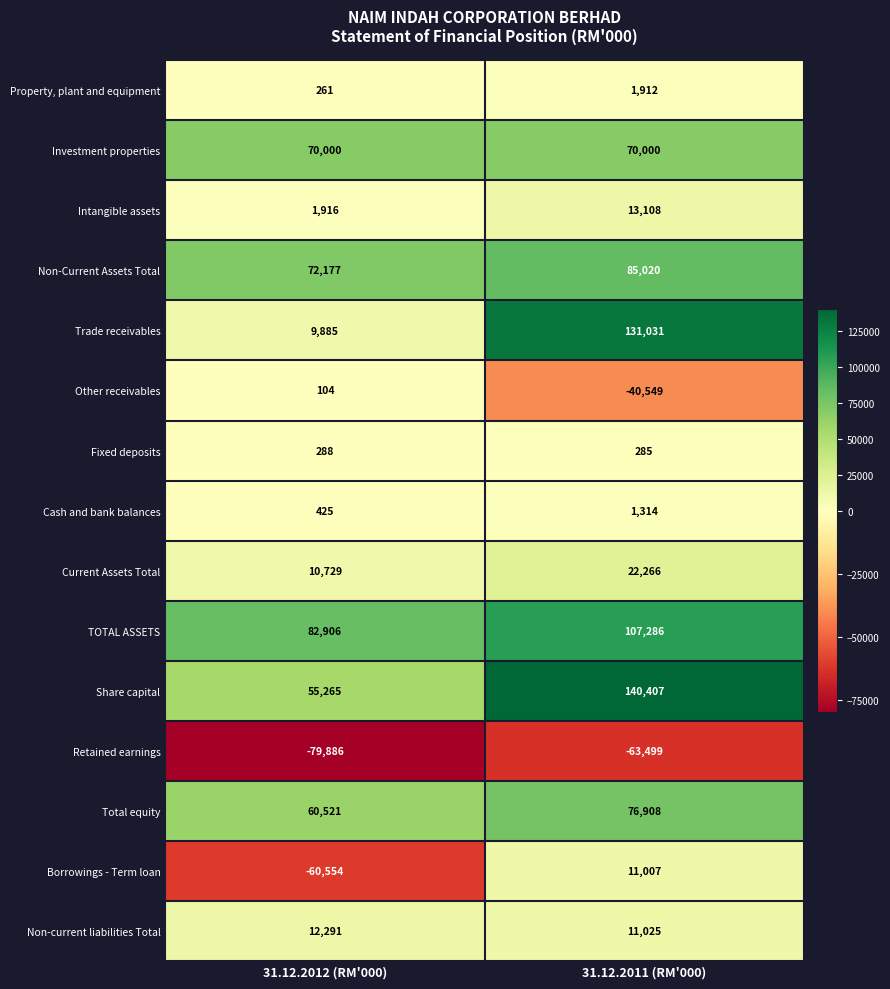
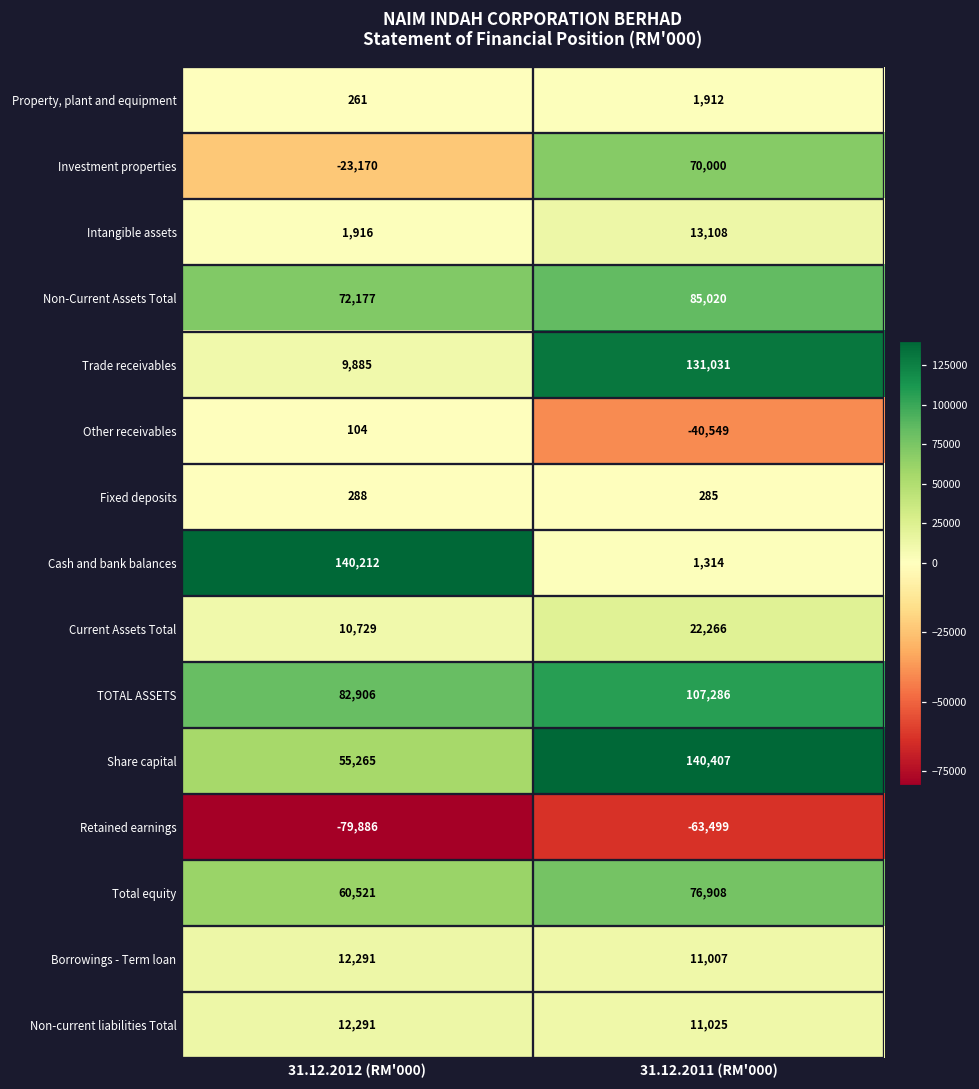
Investment properties, 31.12.2012 (RM'000): 70,000 -> -23,170
Cash and bank balances, 31.12.2012 (RM'000): 425 -> 140,212
Borrowings - Term loan, 31.12.2012 (RM'000): -60,554 -> 12,291
